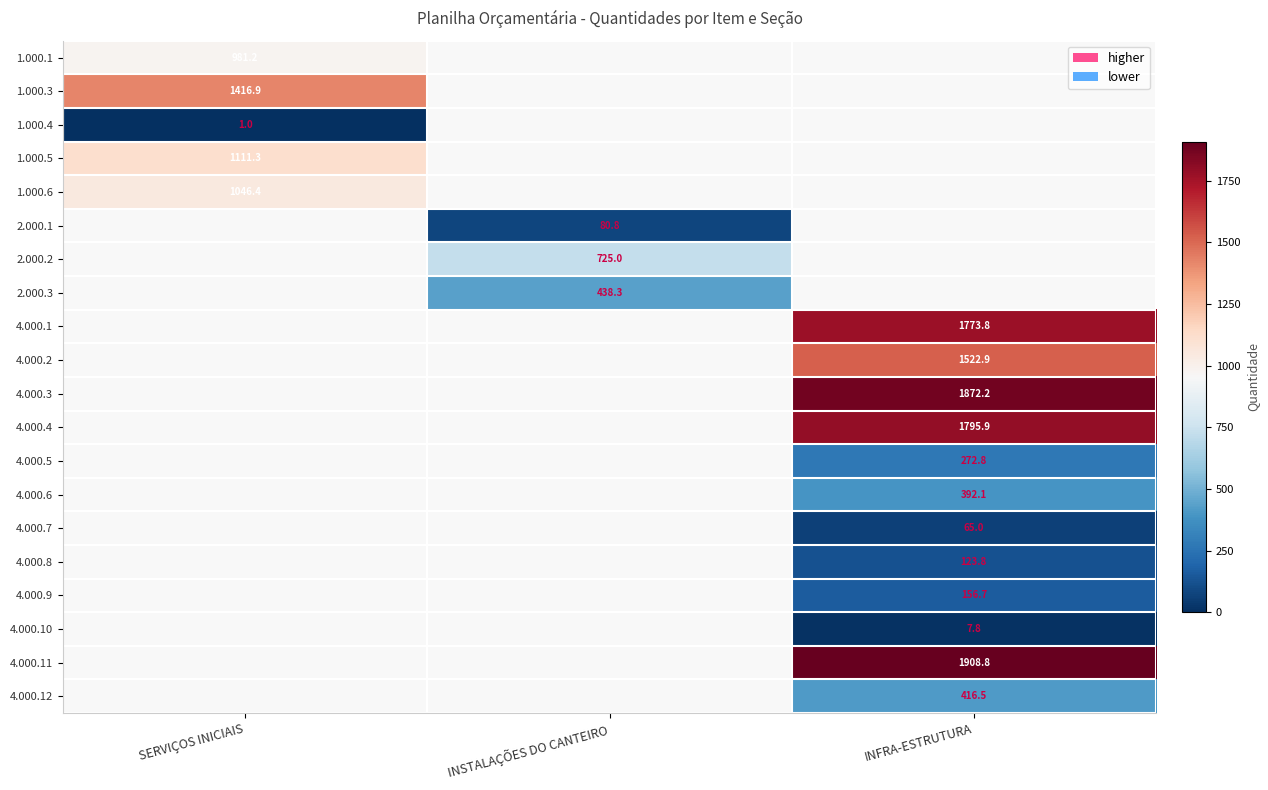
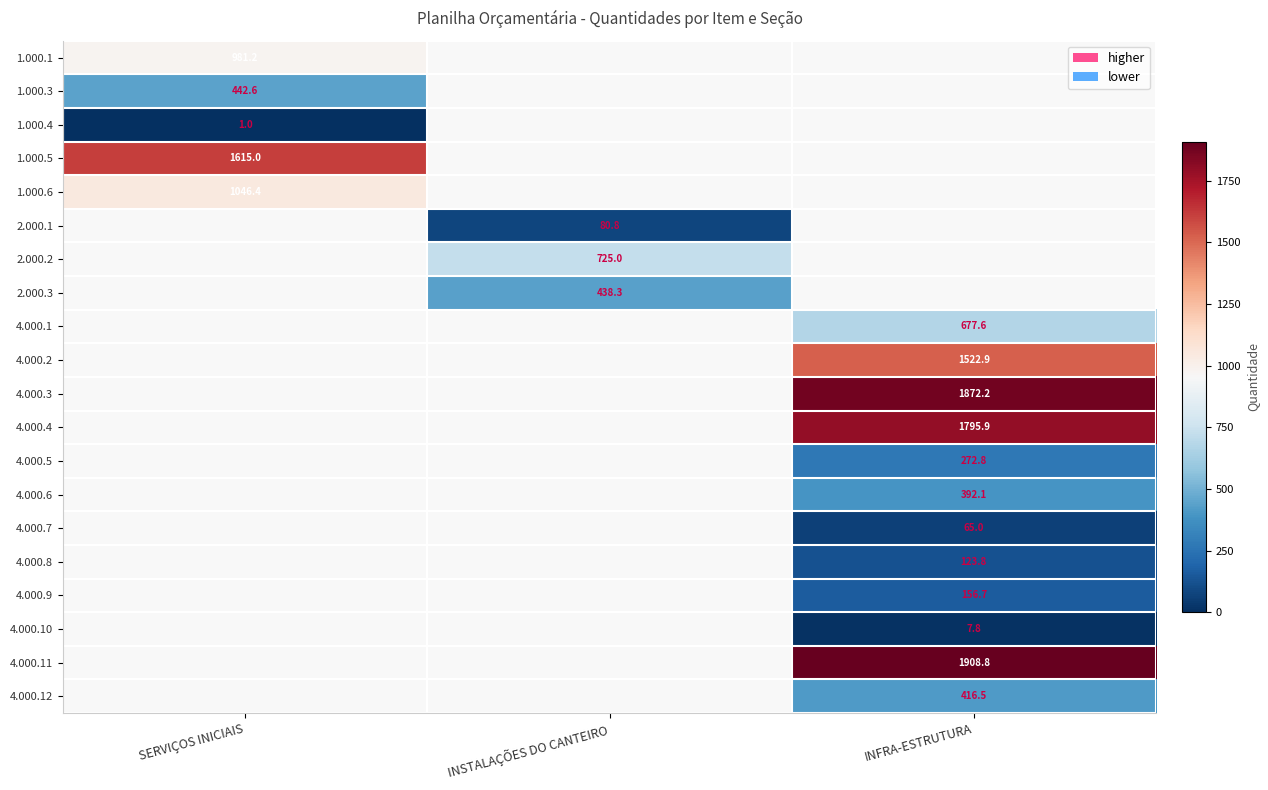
1.000.3, SERVIÇOS INICIAIS: 1416.9 -> 442.6
1.000.5, SERVIÇOS INICIAIS: 1111.3 -> 1615.0
4.000.1, INFRA-ESTRUTURA: 1773.8 -> 677.6
